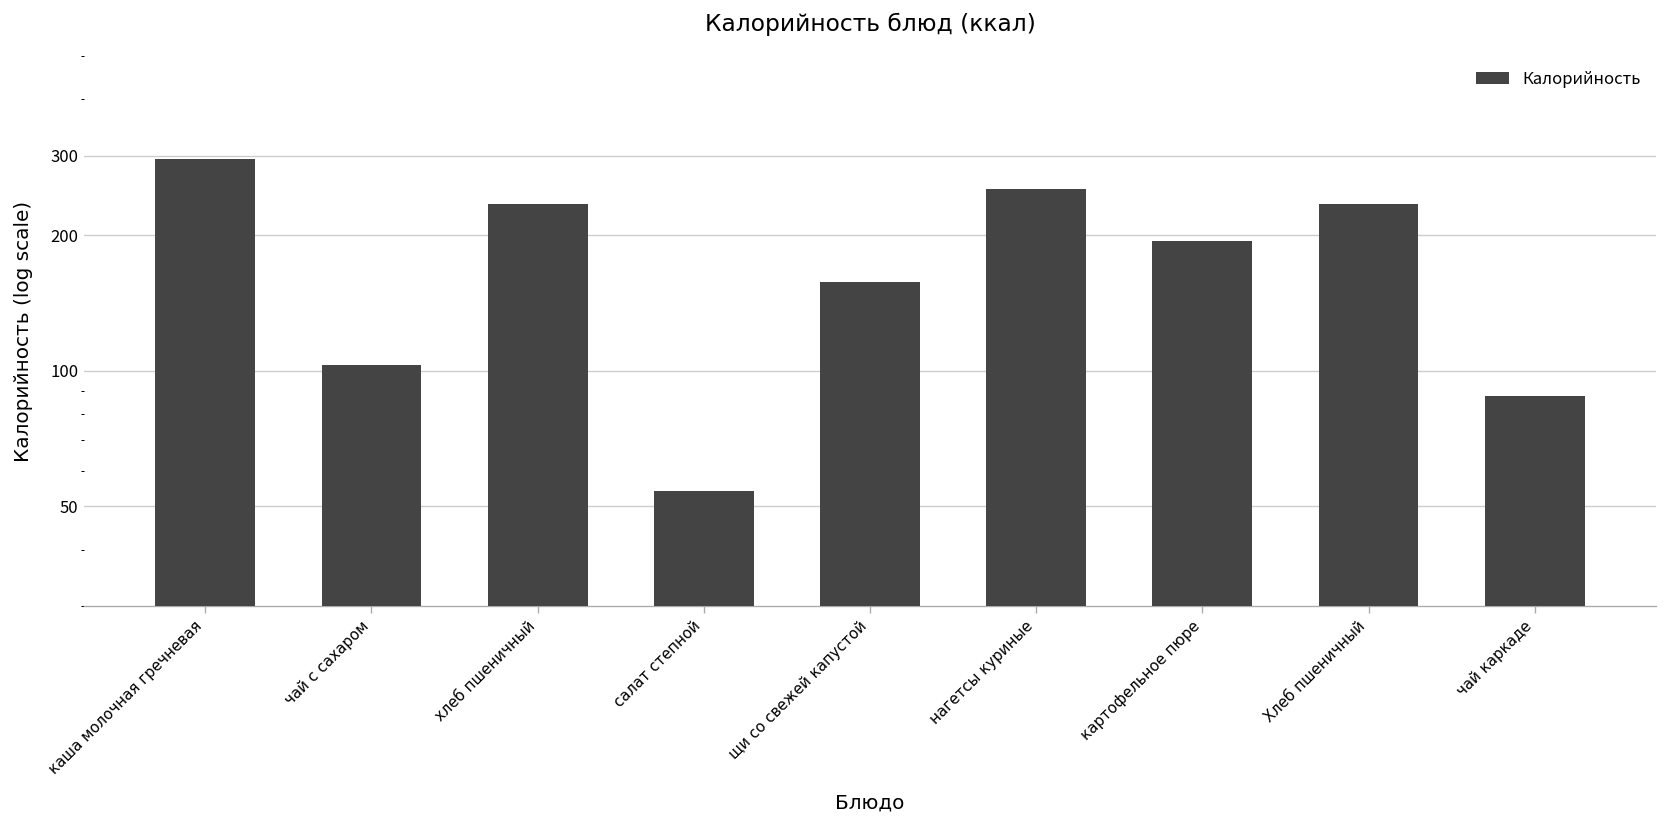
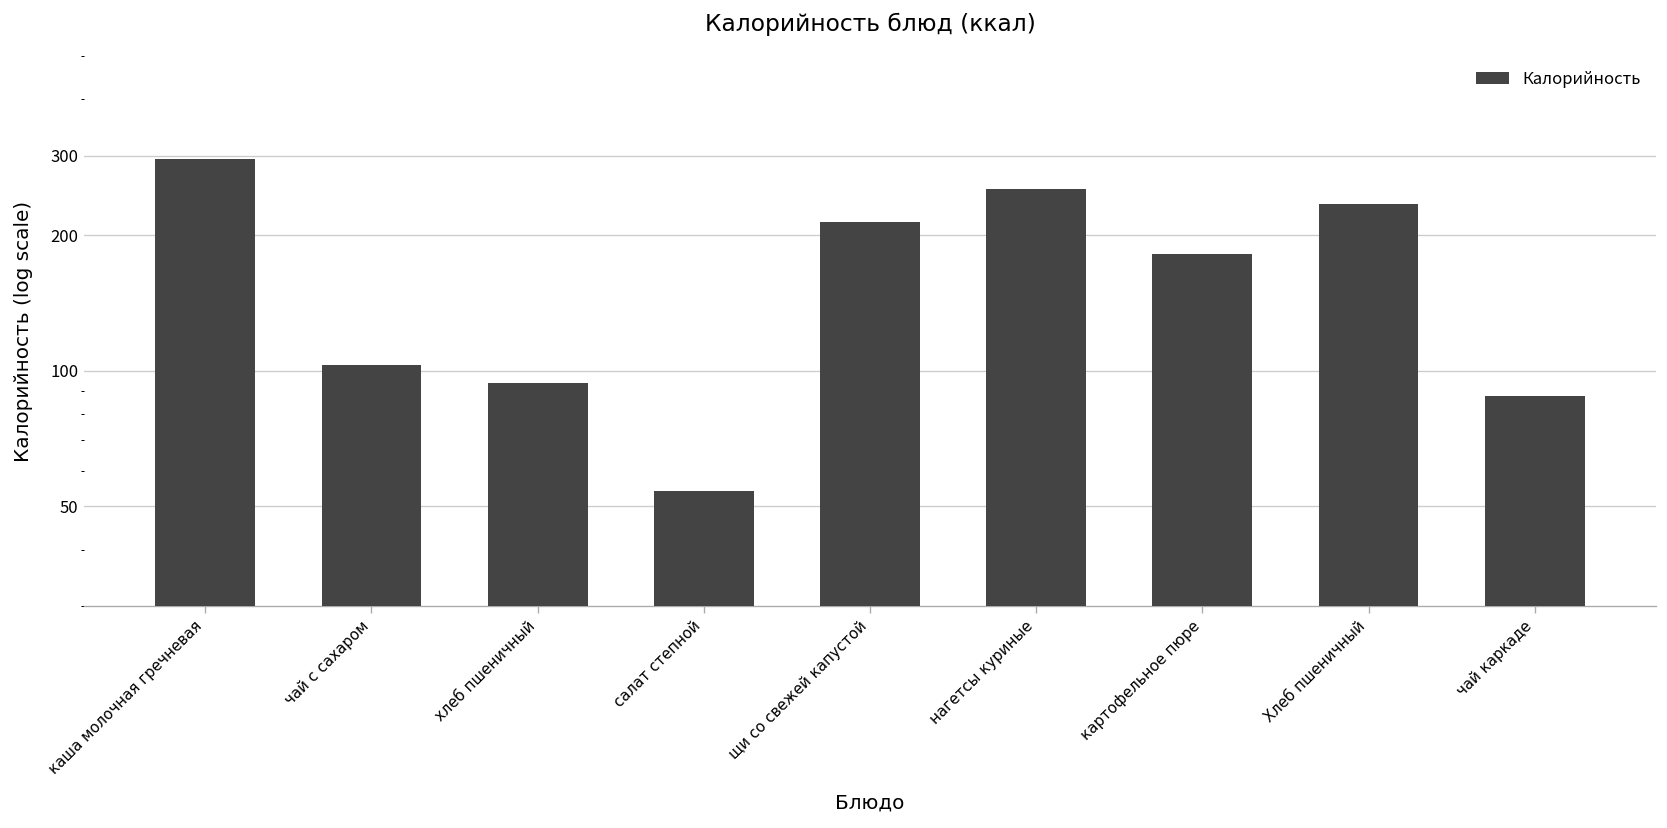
хлеб пшеничный: 230 -> 94
щи со свежей капустой: 157 -> 210
картофельное пюре: 190 -> 180
